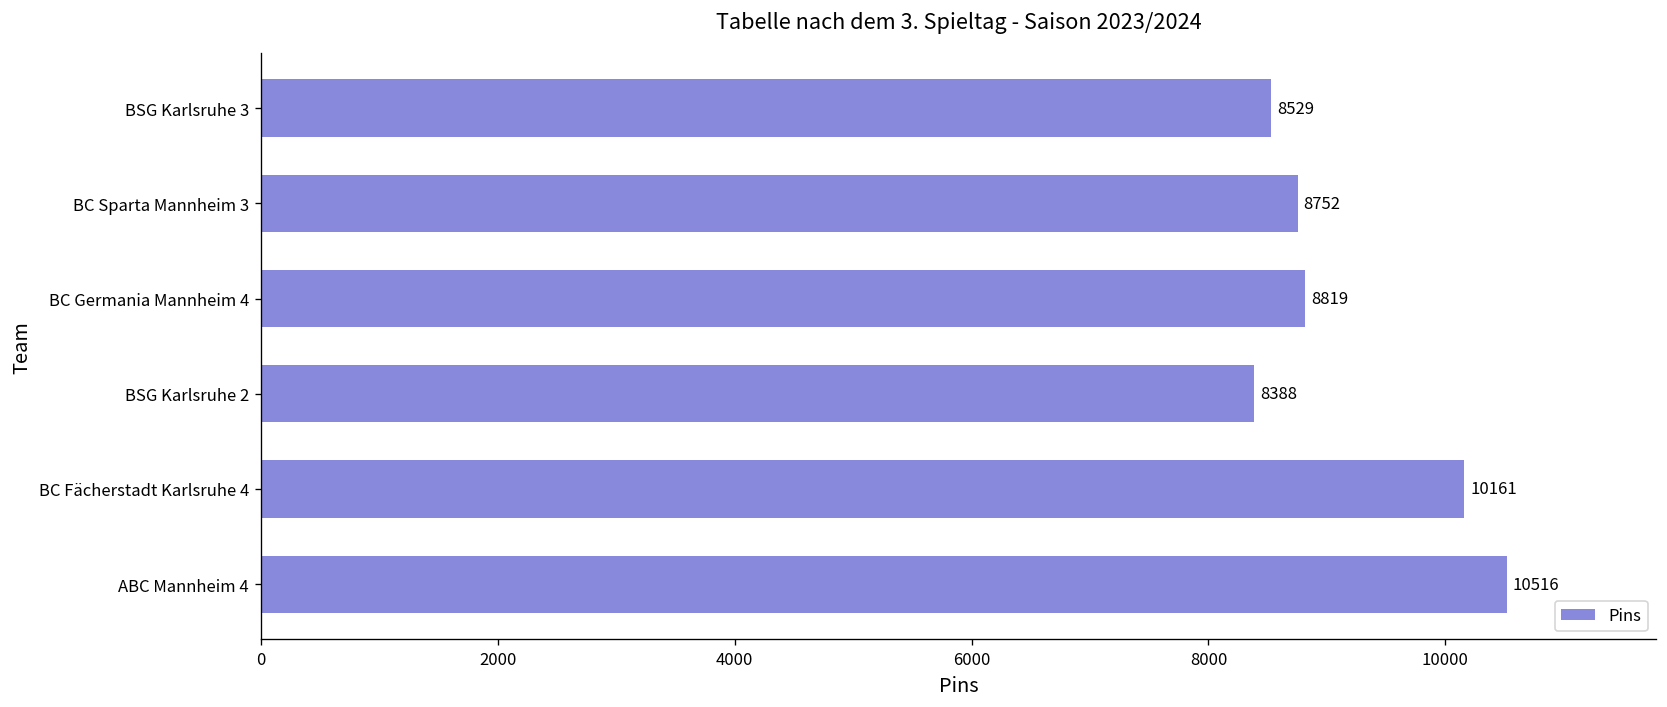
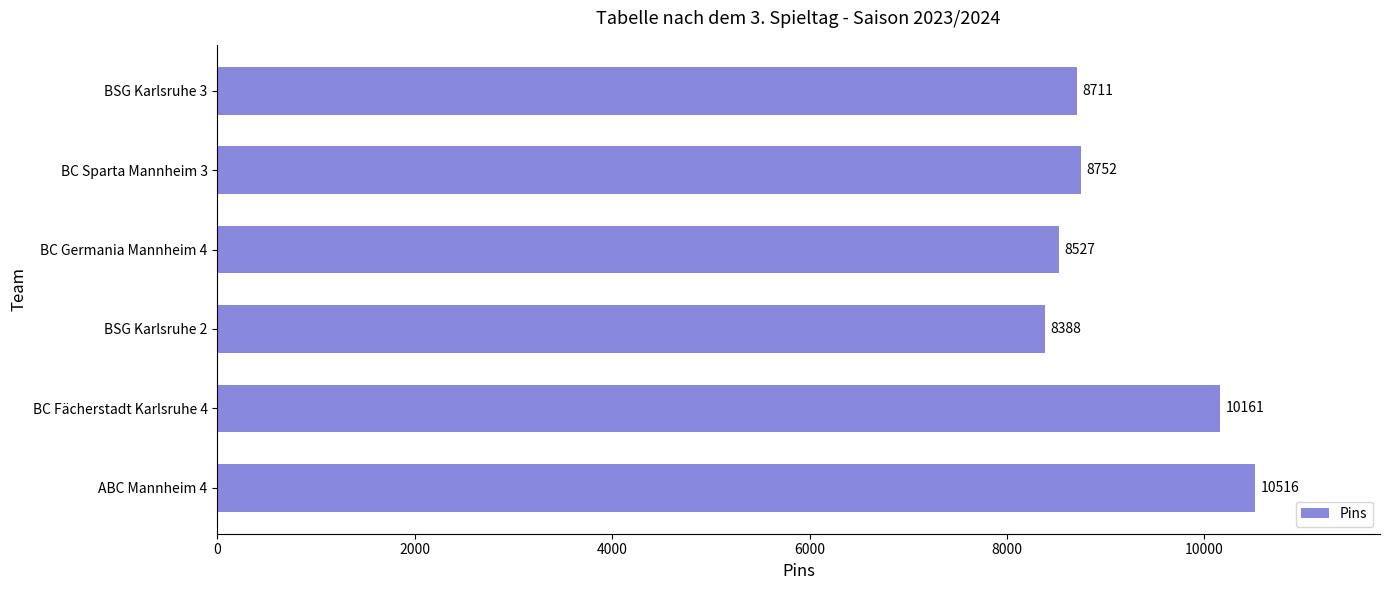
BSG Karlsruhe 3: 8529 -> 8711
BC Germania Mannheim 4: 8819 -> 8527
